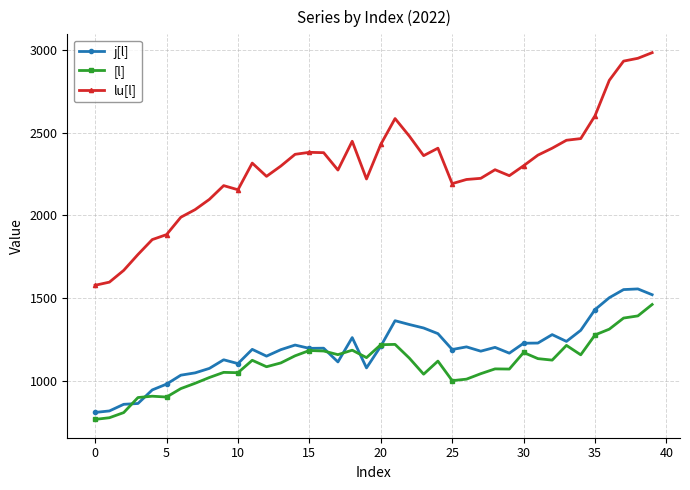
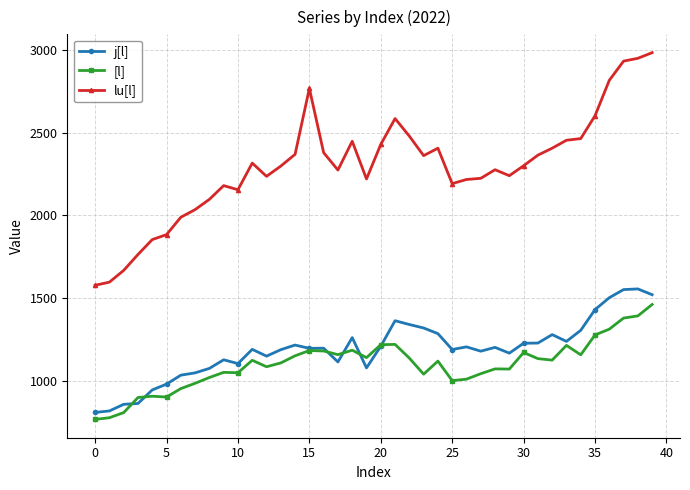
lu[l], 15: 2380 -> 2770
